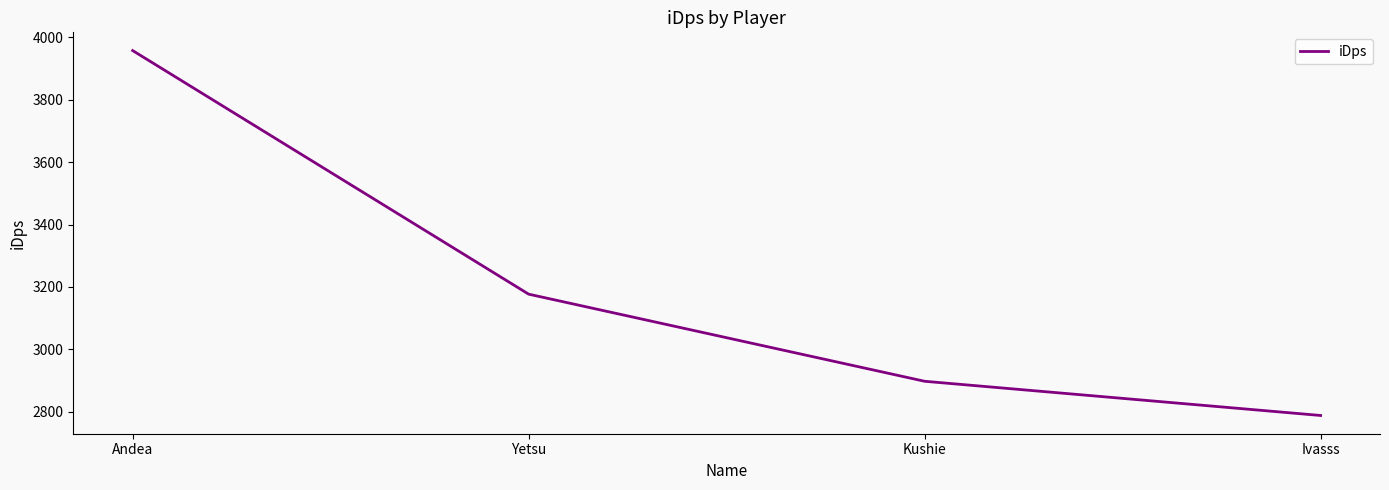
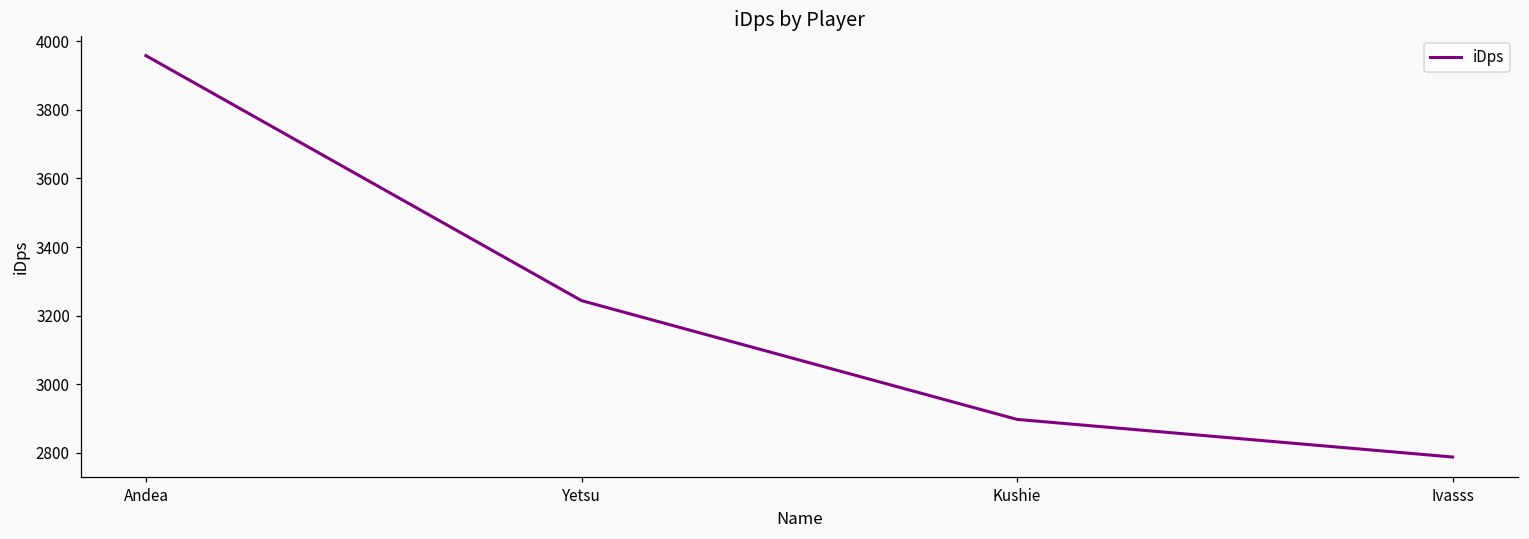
Yetsu: 3180 -> 3240
